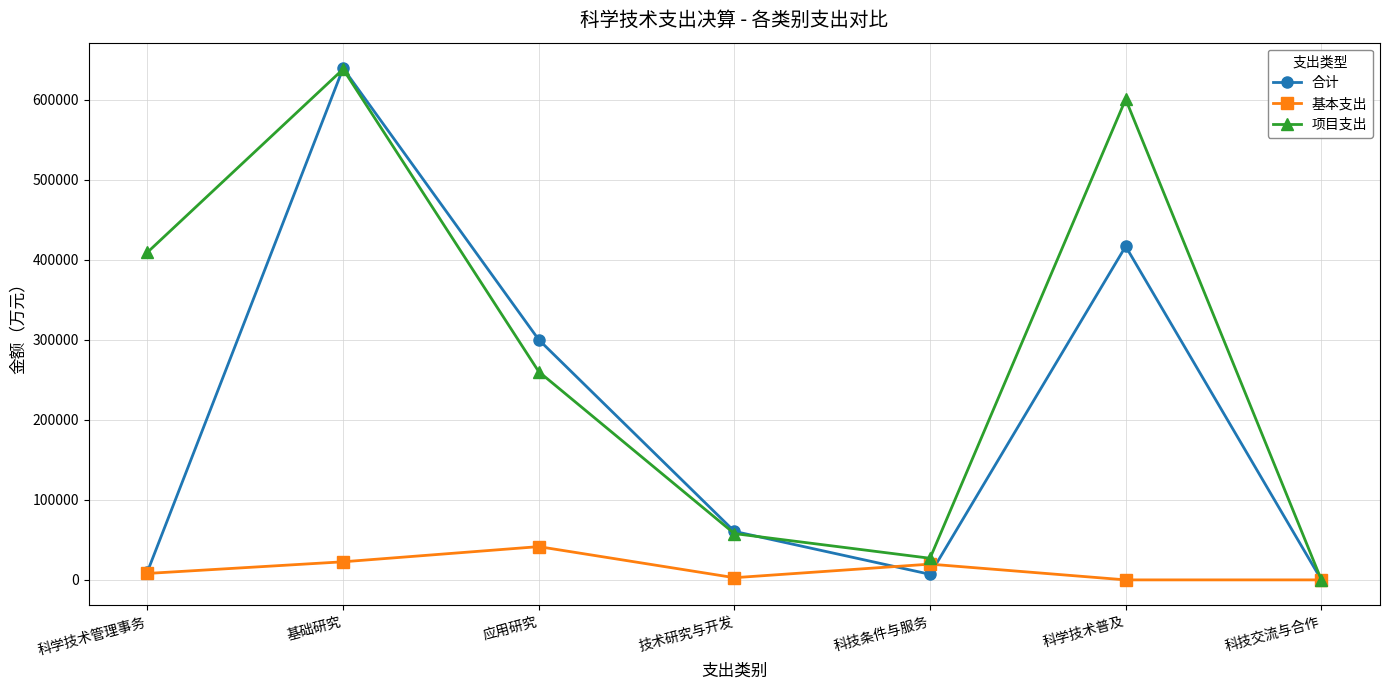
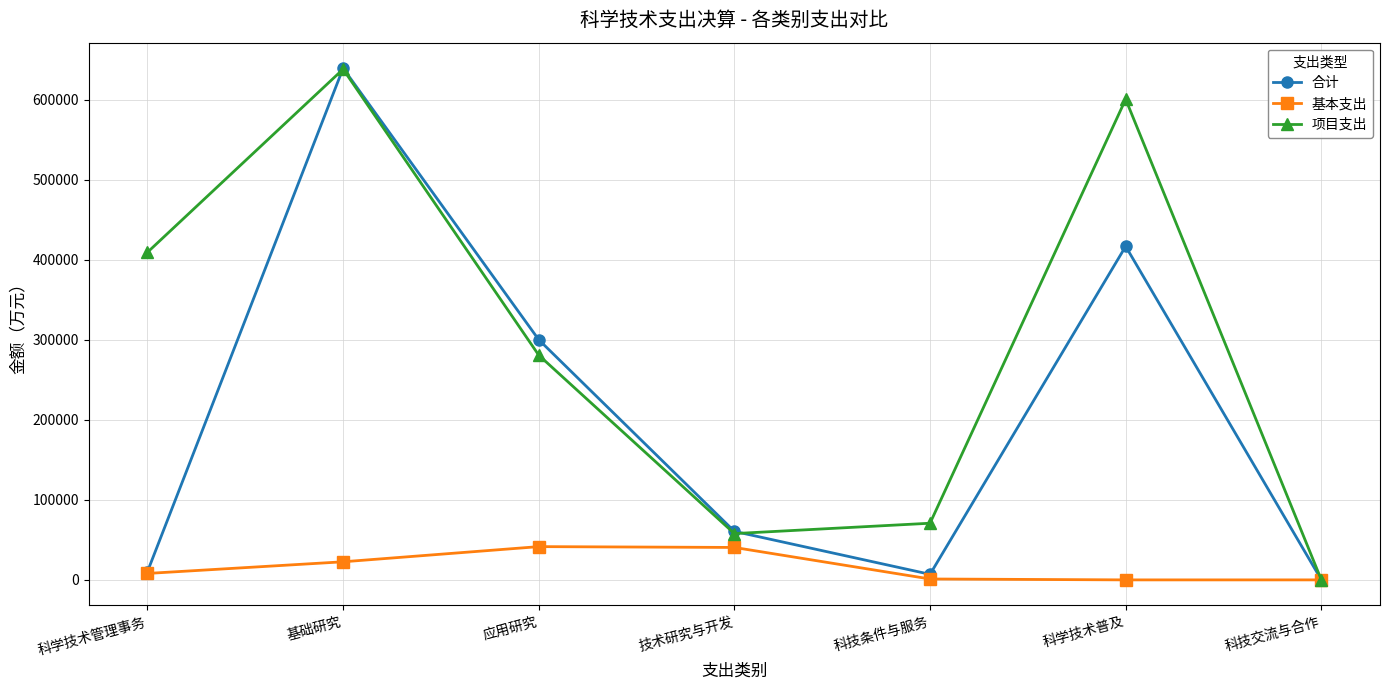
项目支出, 应用研究: 260000 -> 280000
基本支出, 技术研究与开发: 0 -> 40000
基本支出, 科技条件与服务: 20000 -> 0
项目支出, 科技条件与服务: 30000 -> 70000
